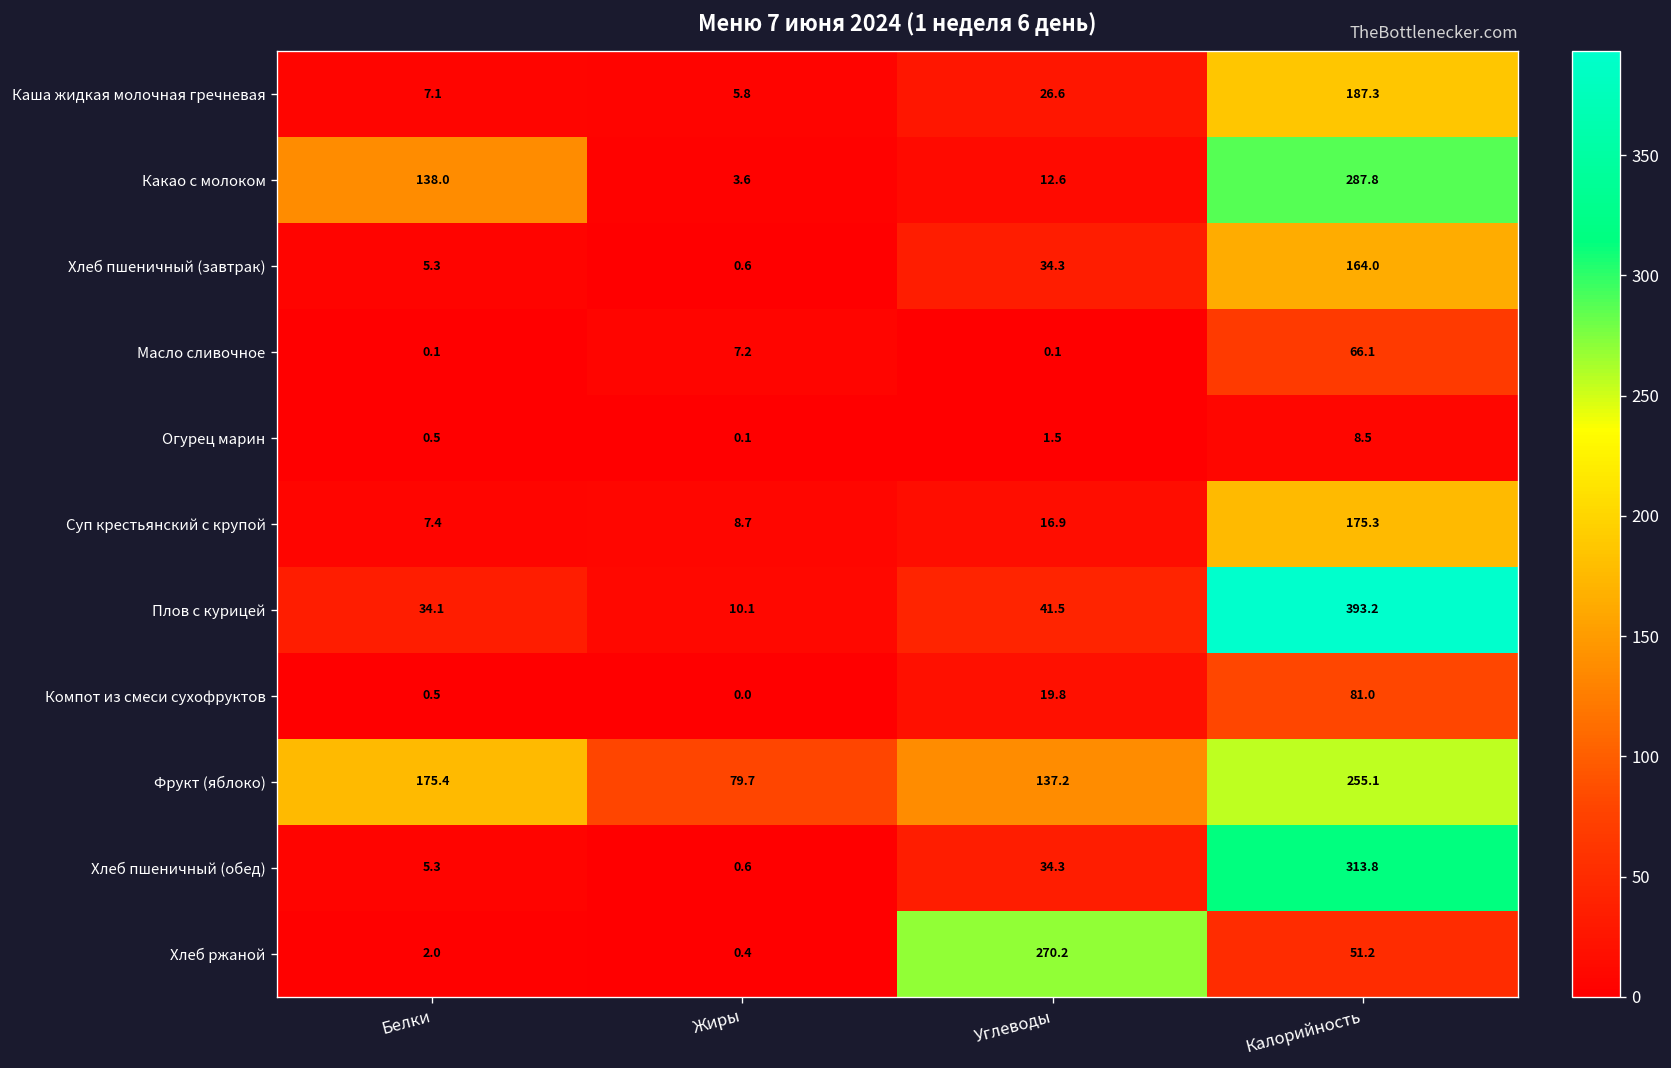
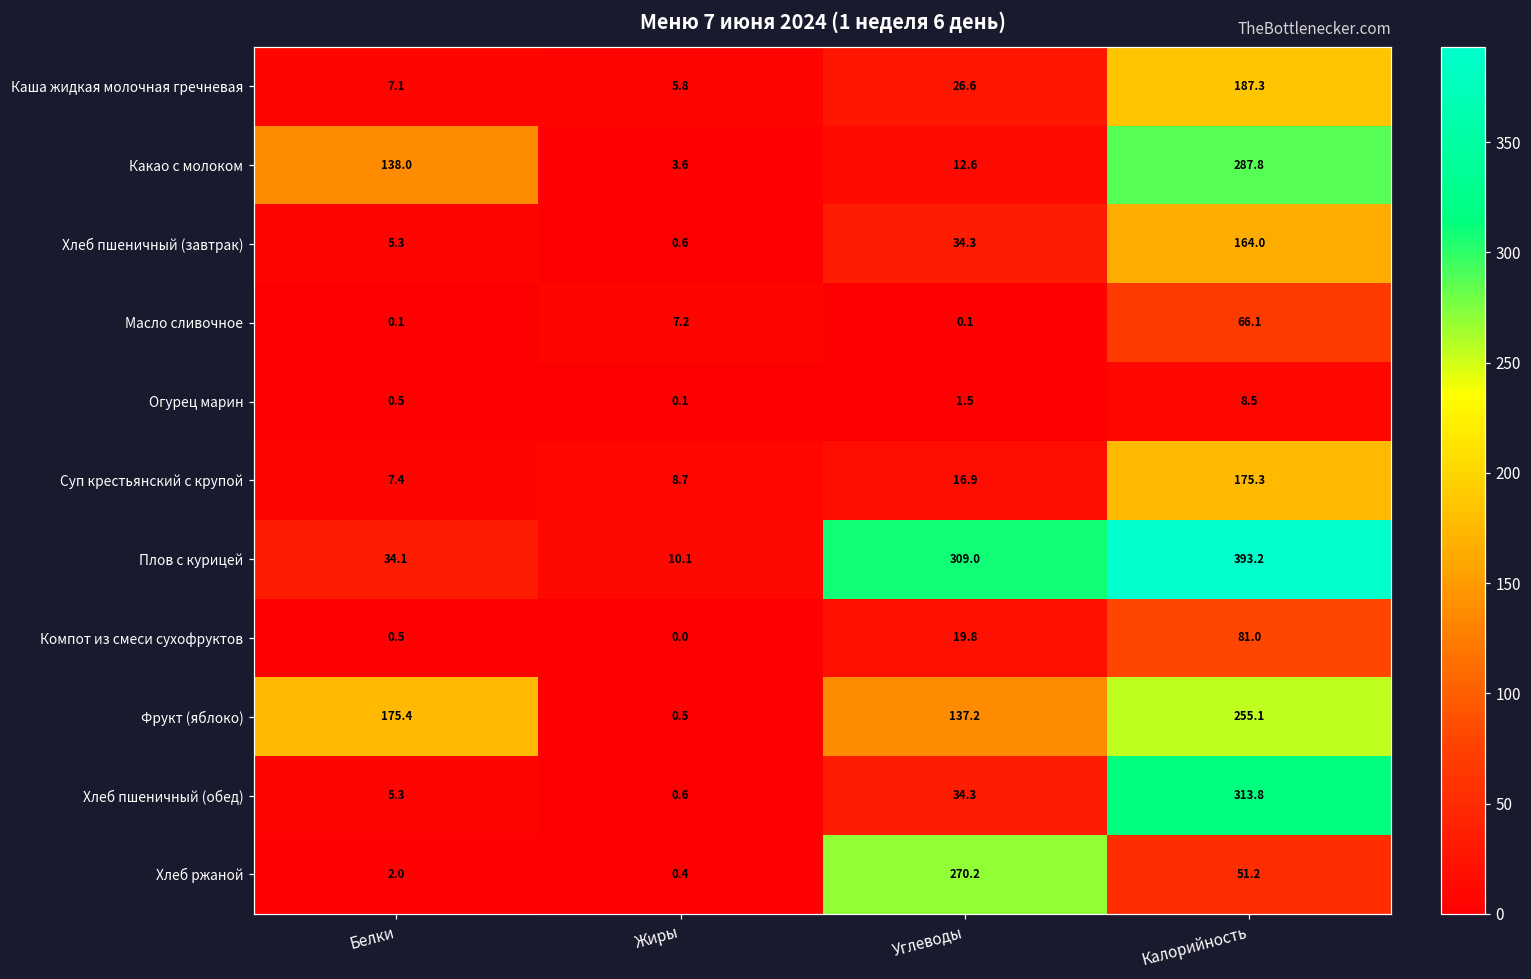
Плов с курицей, Углеводы: 41.5 -> 309.0
Фрукт (яблоко), Жиры: 79.7 -> 0.5
